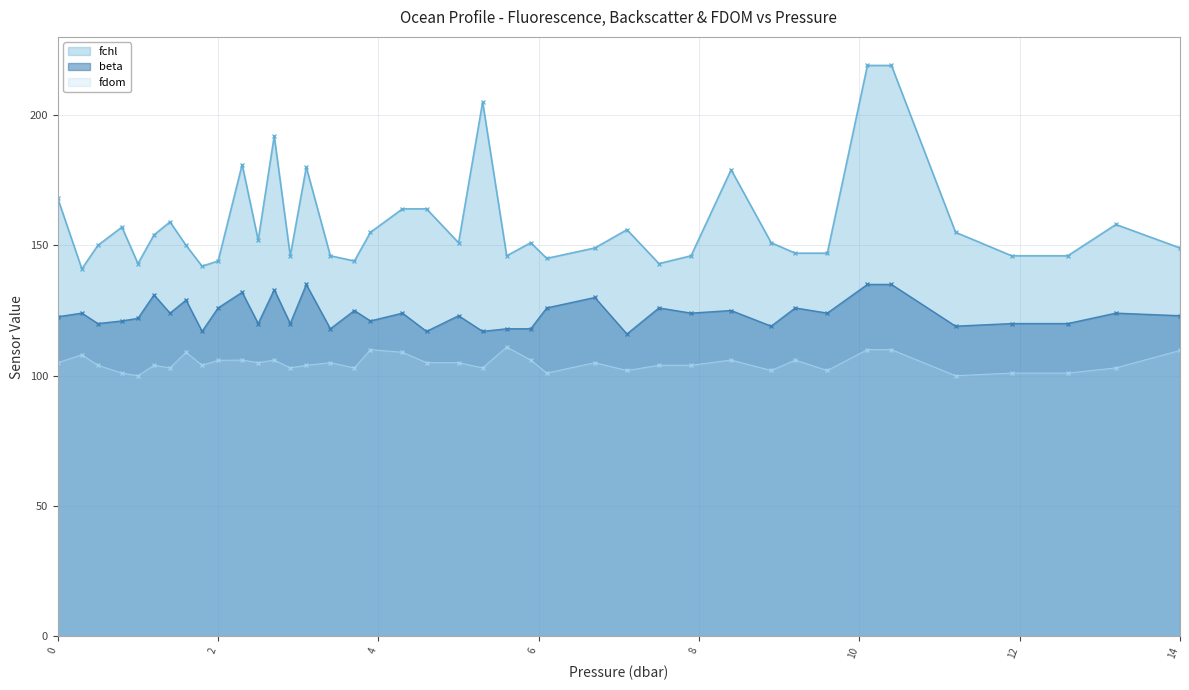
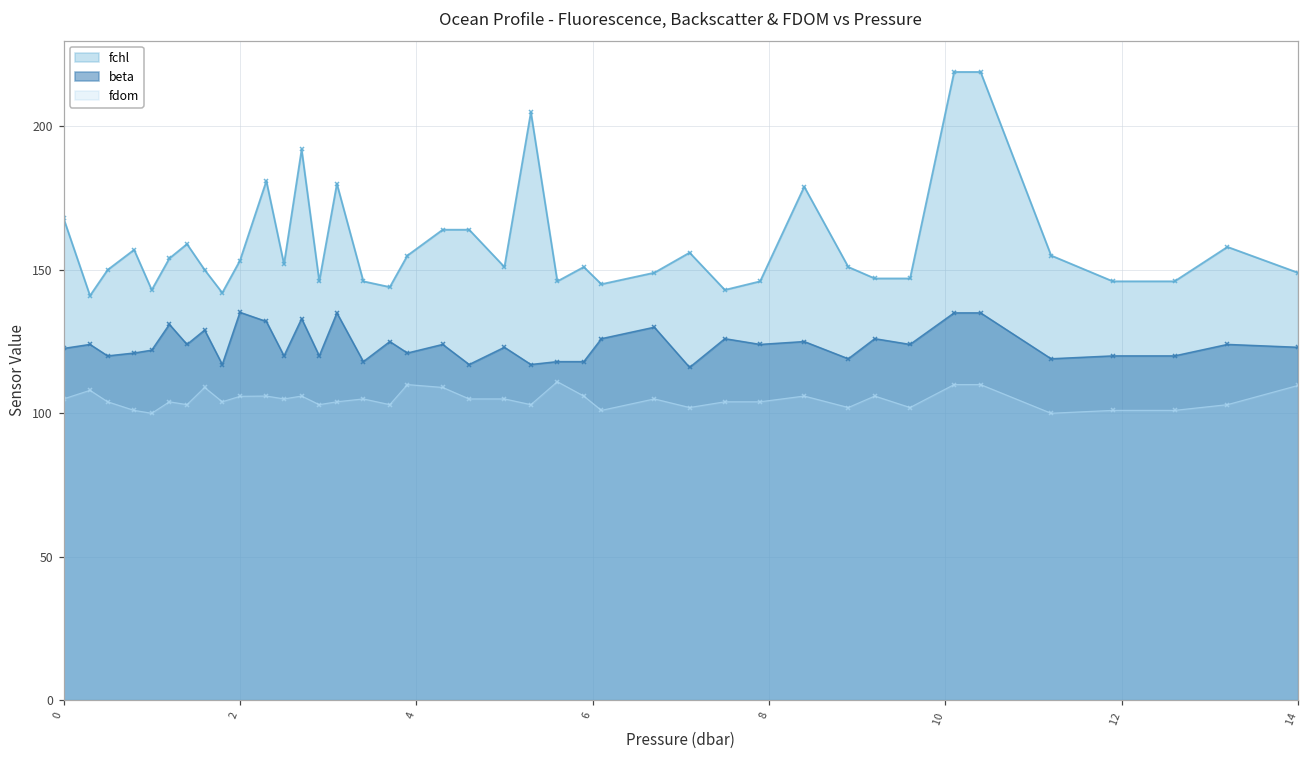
fchl, 2: 144 -> 153
beta, 2: 126 -> 135
